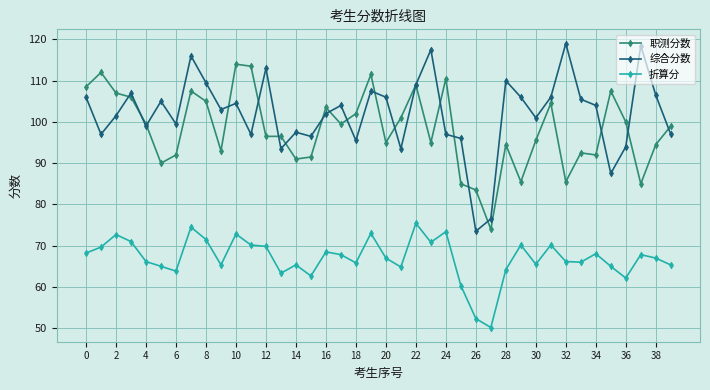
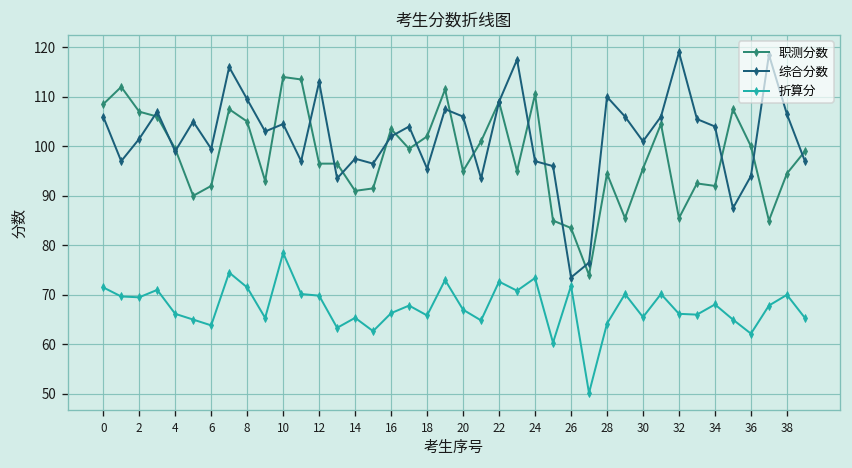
折算分, 0: 68 -> 72
折算分, 2: 73 -> 70
折算分, 10: 73 -> 78
折算分, 16: 69 -> 66
折算分, 22: 75 -> 73
折算分, 26: 52 -> 72
折算分, 38: 67 -> 70
